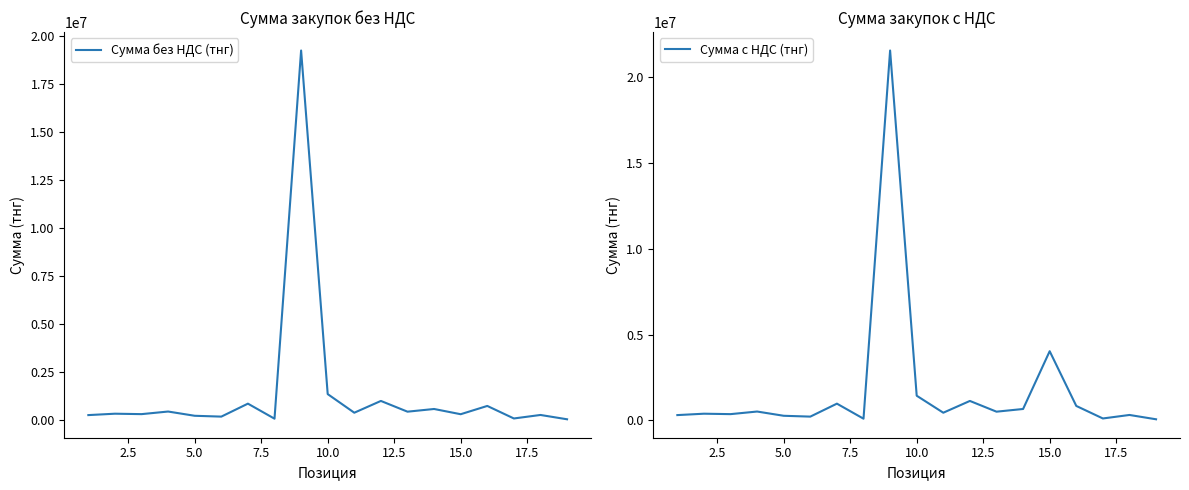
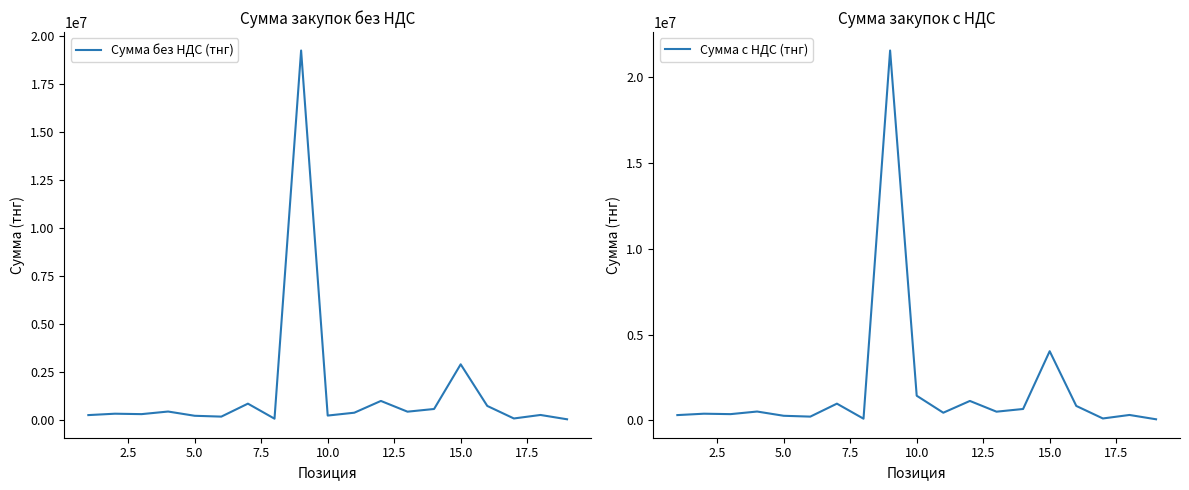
Сумма закупок без НДС, 10.0: 1400000 -> 300000
Сумма закупок без НДС, 15.0: 300000 -> 2900000
